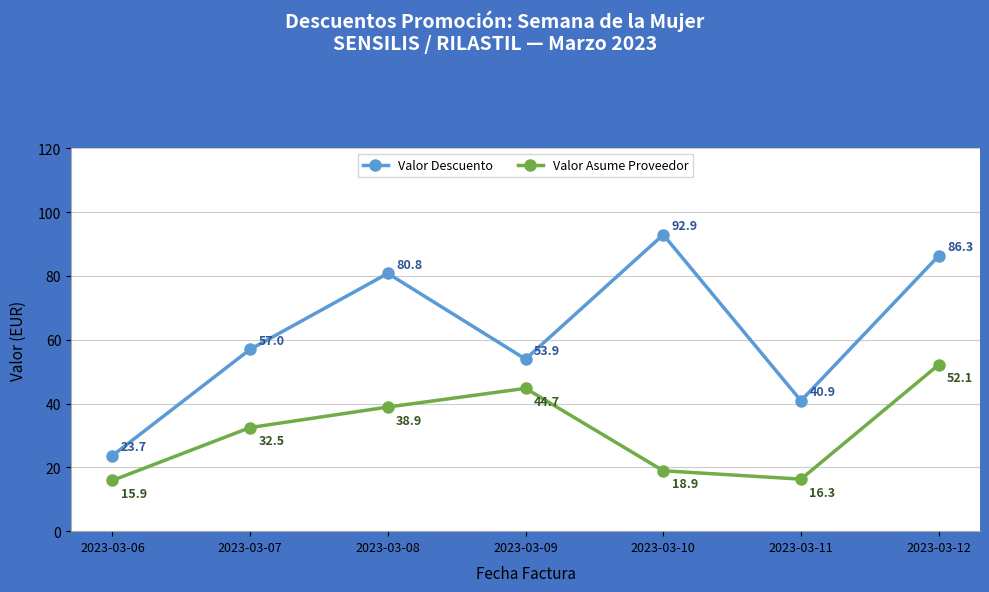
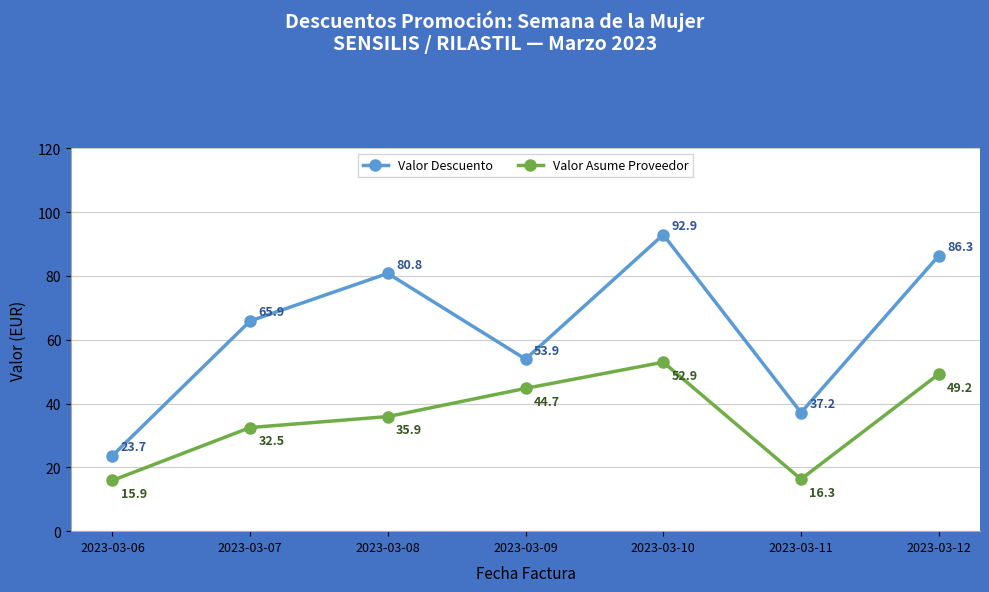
Valor Descuento, 2023-03-07: 57.0 -> 65.9
Valor Asume Proveedor, 2023-03-08: 38.9 -> 35.9
Valor Asume Proveedor, 2023-03-10: 18.9 -> 52.9
Valor Descuento, 2023-03-11: 40.9 -> 37.2
Valor Asume Proveedor, 2023-03-12: 52.1 -> 49.2
